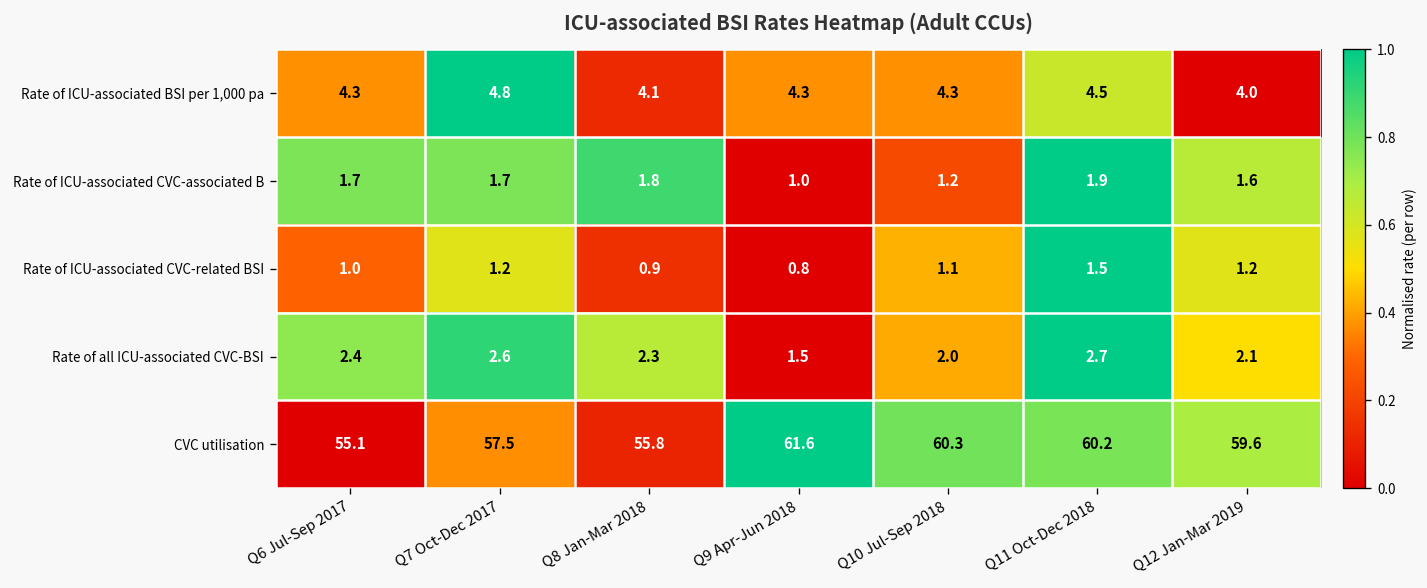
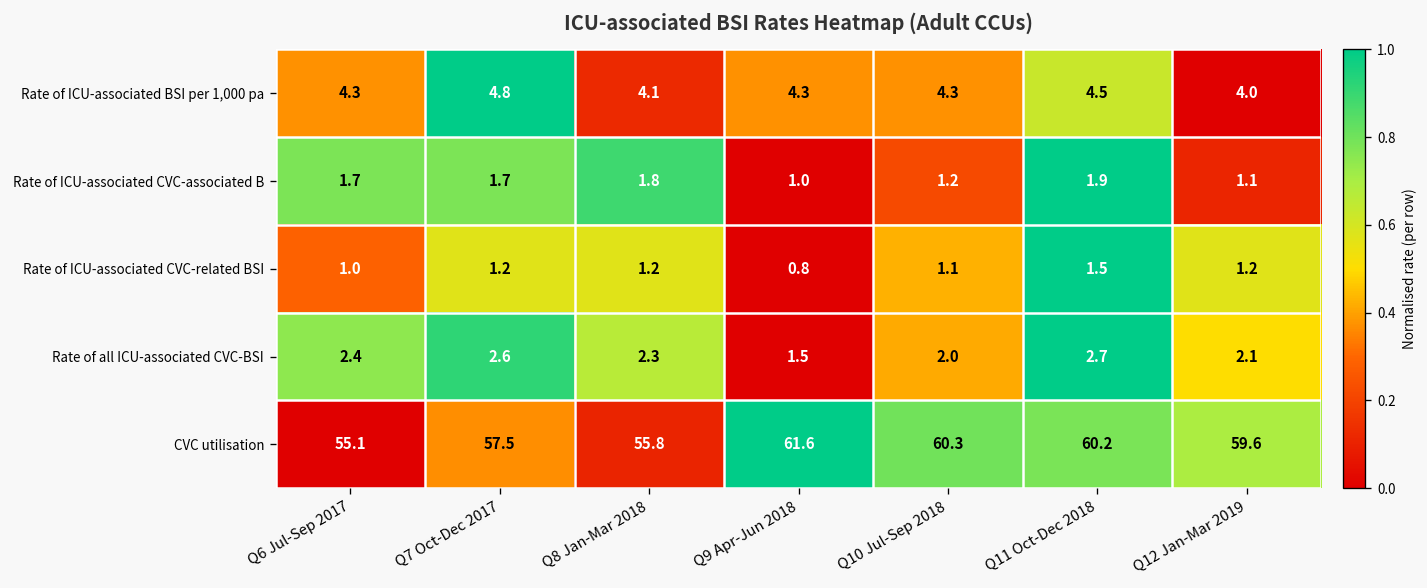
Rate of ICU-associated CVC-associated B, Q12 Jan-Mar 2019: 1.6 -> 1.1
Rate of ICU-associated CVC-related BSI, Q8 Jan-Mar 2018: 0.9 -> 1.2
